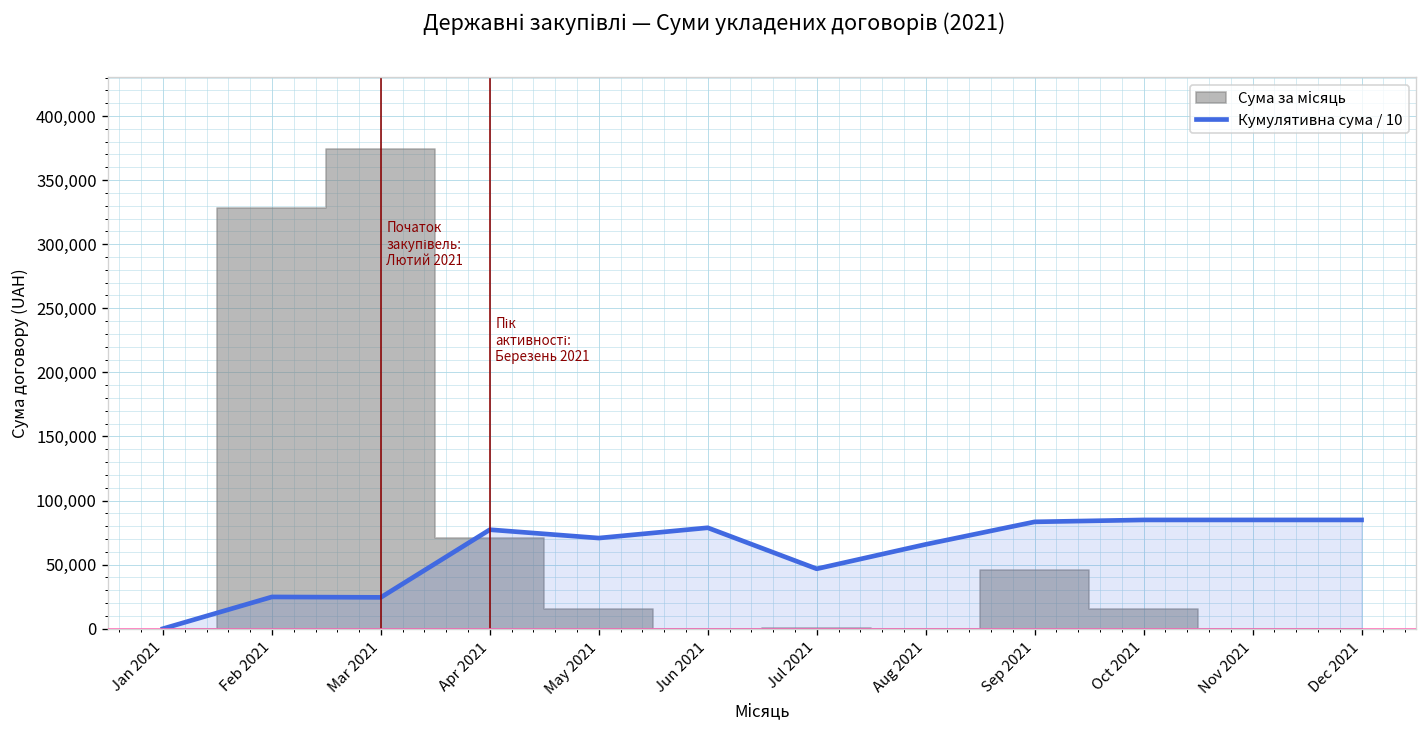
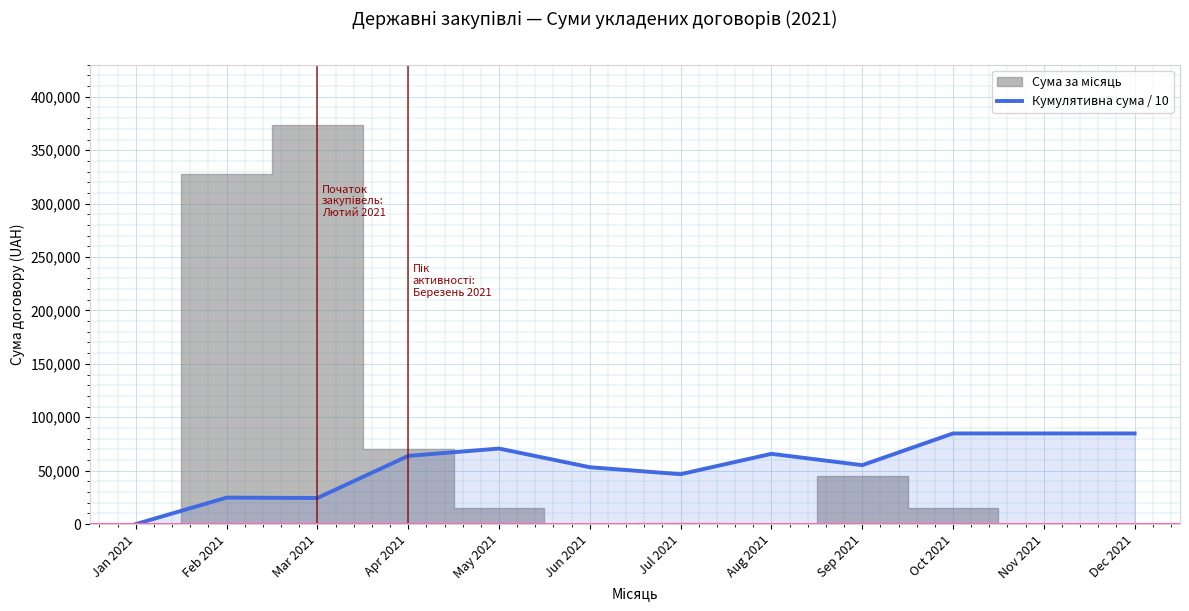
Кумулятивна сума / 10, Apr 2021: 77,000 -> 64,000
Кумулятивна сума / 10, Jun 2021: 79,000 -> 53,000
Кумулятивна сума / 10, Sep 2021: 83,000 -> 55,000
